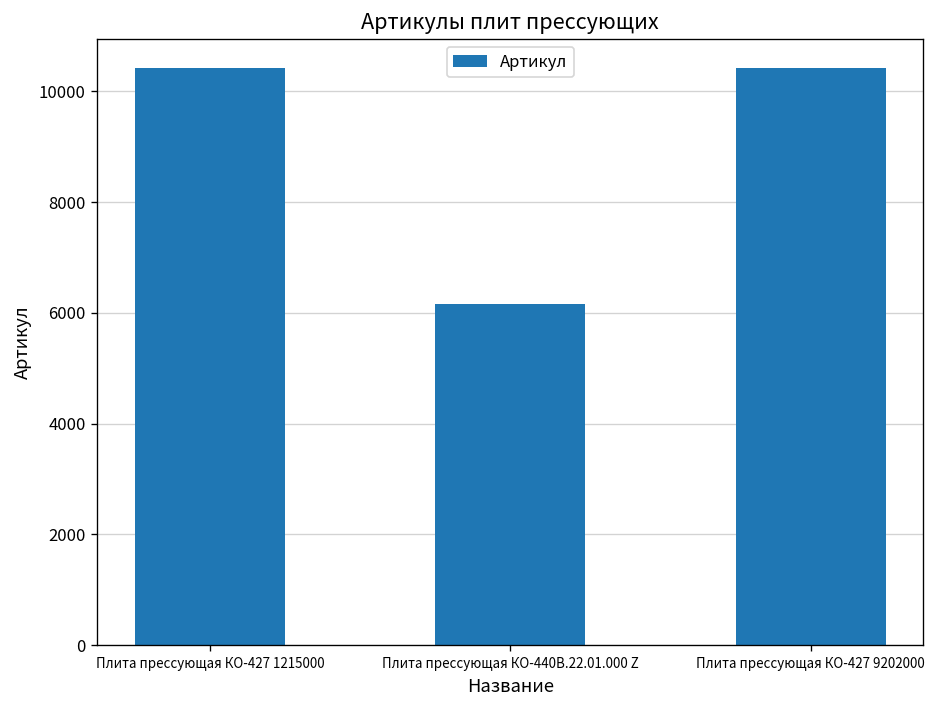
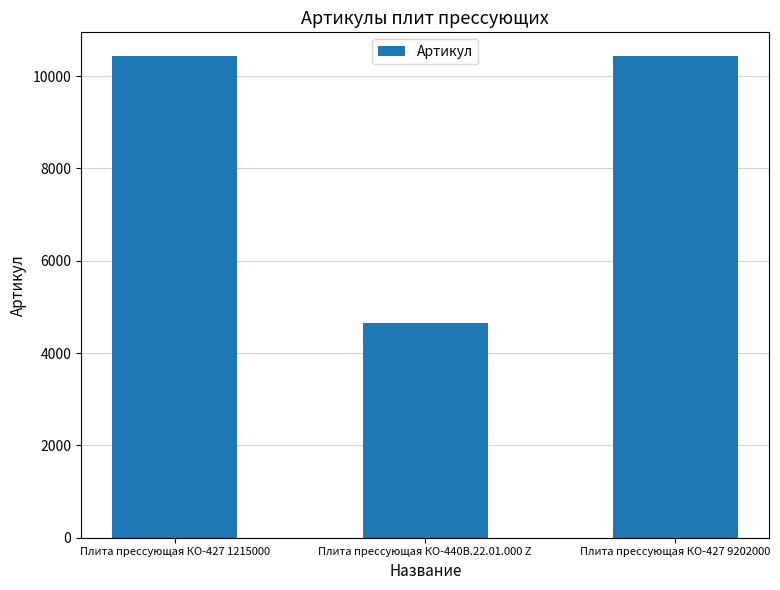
Плита прессующая КО-440В.22.01.000 Z: 6200 -> 4600
